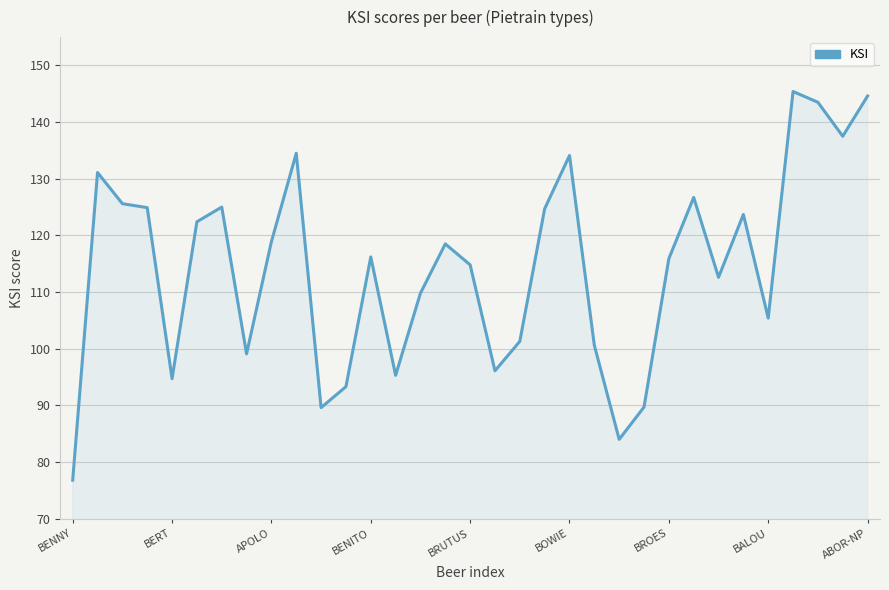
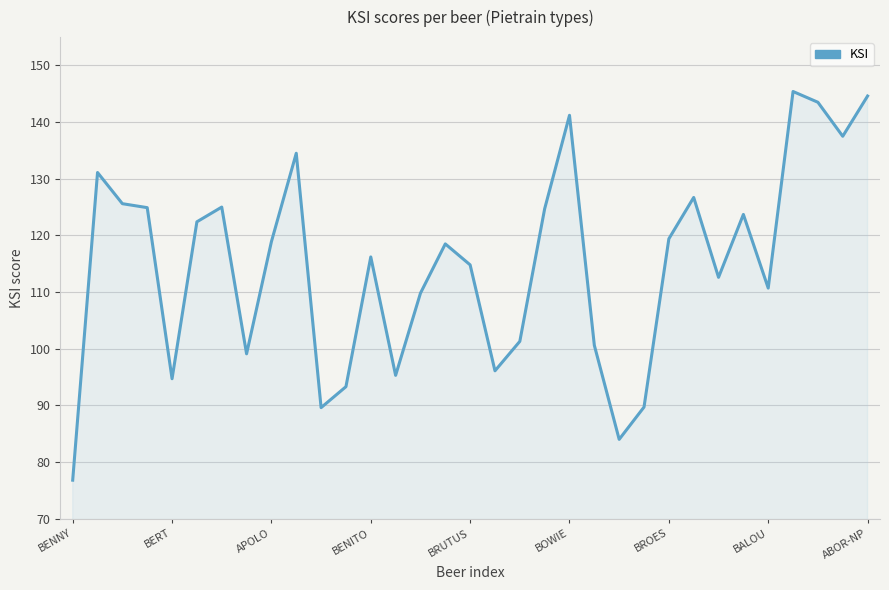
BOWIE: 134 -> 141
BROES: 116 -> 119
BALOU: 105 -> 111
